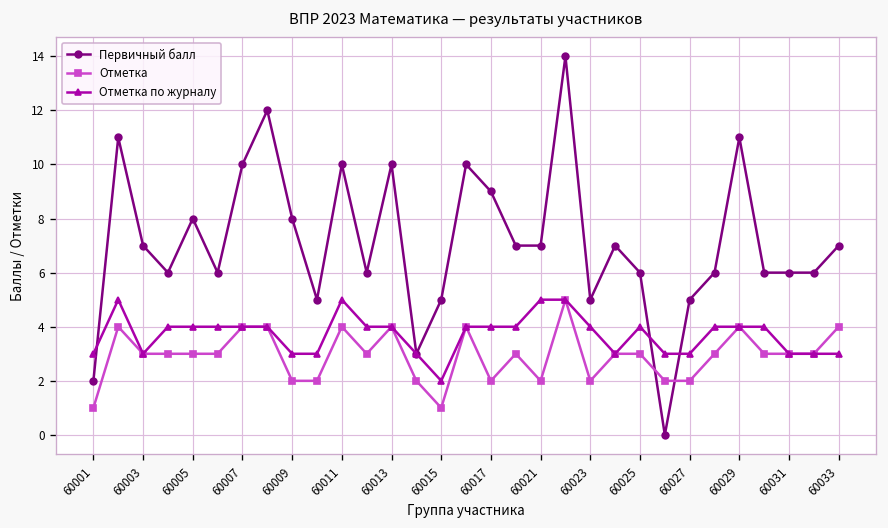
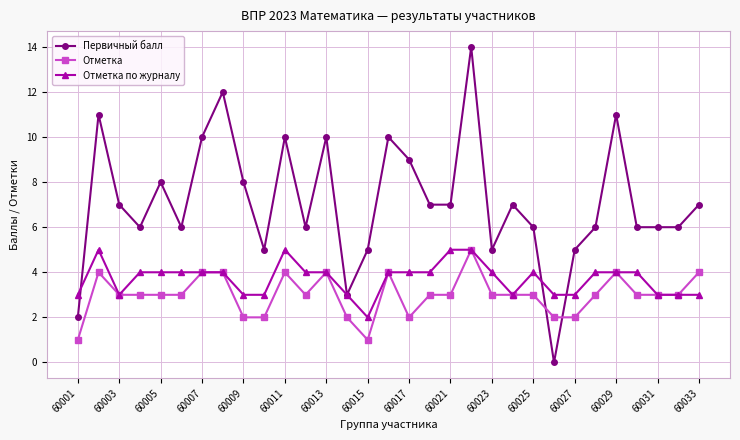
Отметка, 60021: 2 -> 3
Отметка, 60023: 2 -> 3
